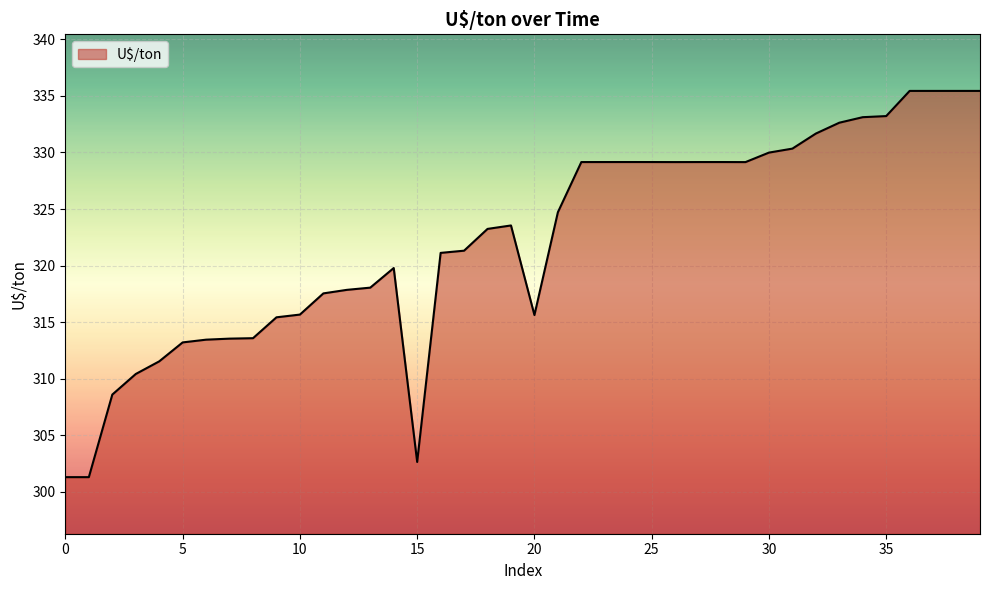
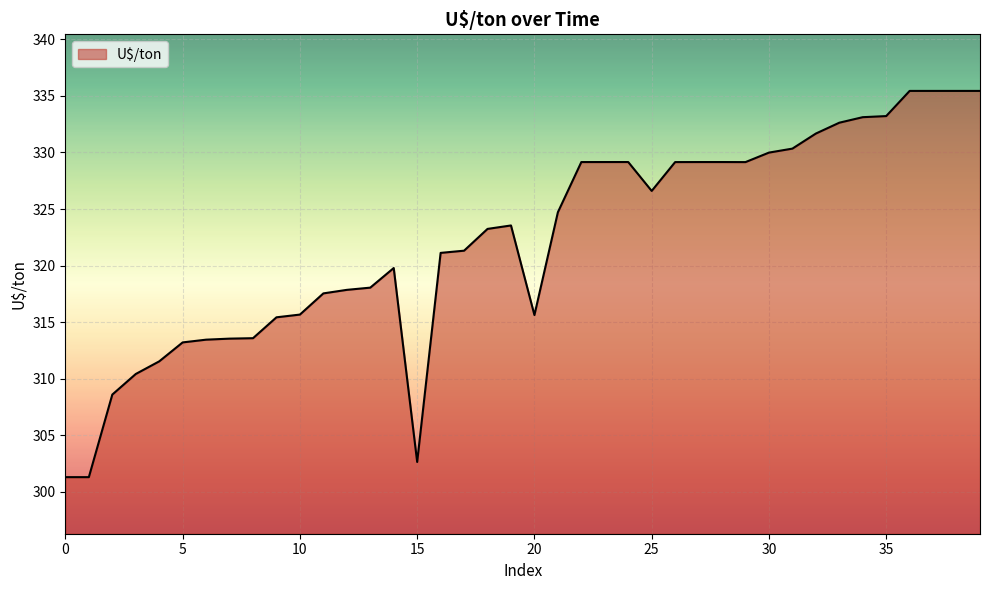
25: 329.2 -> 326.6
